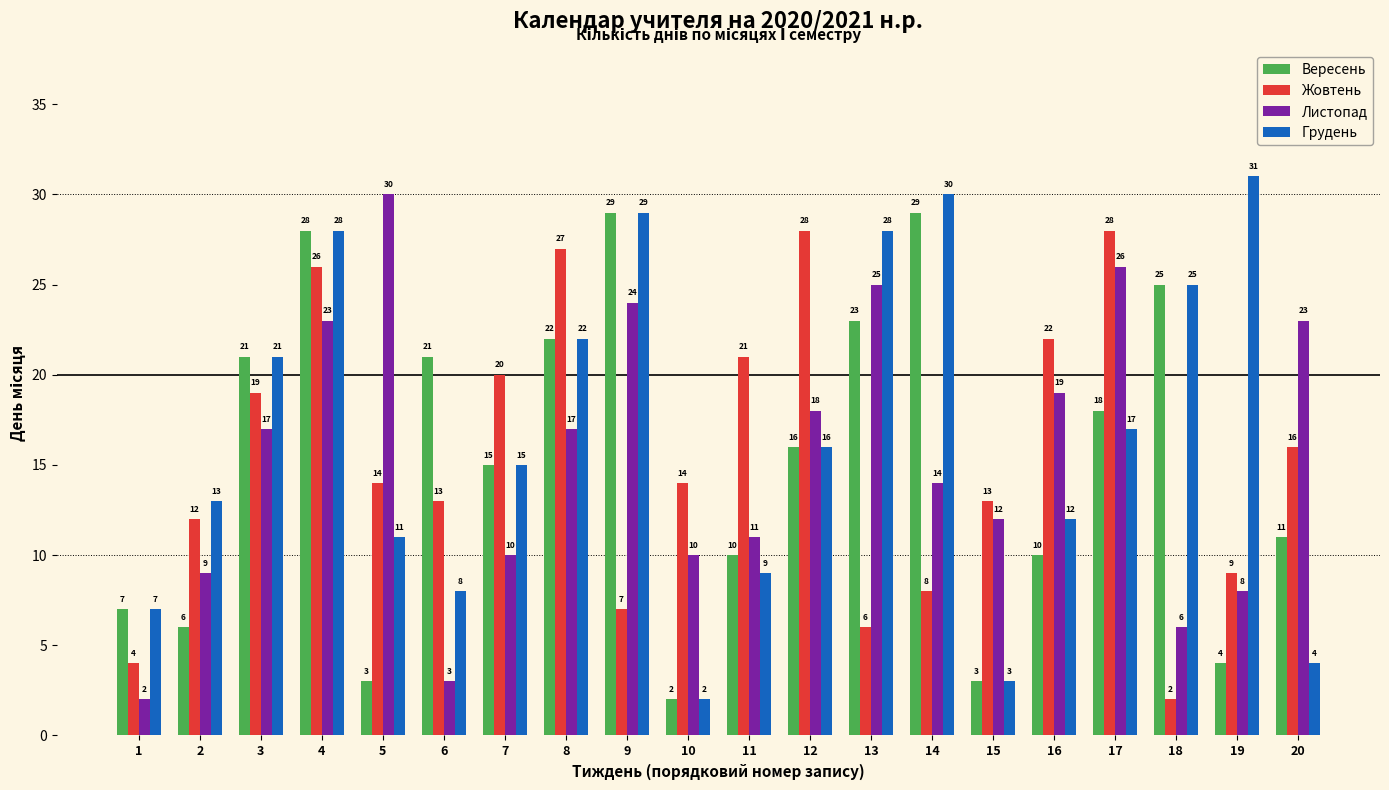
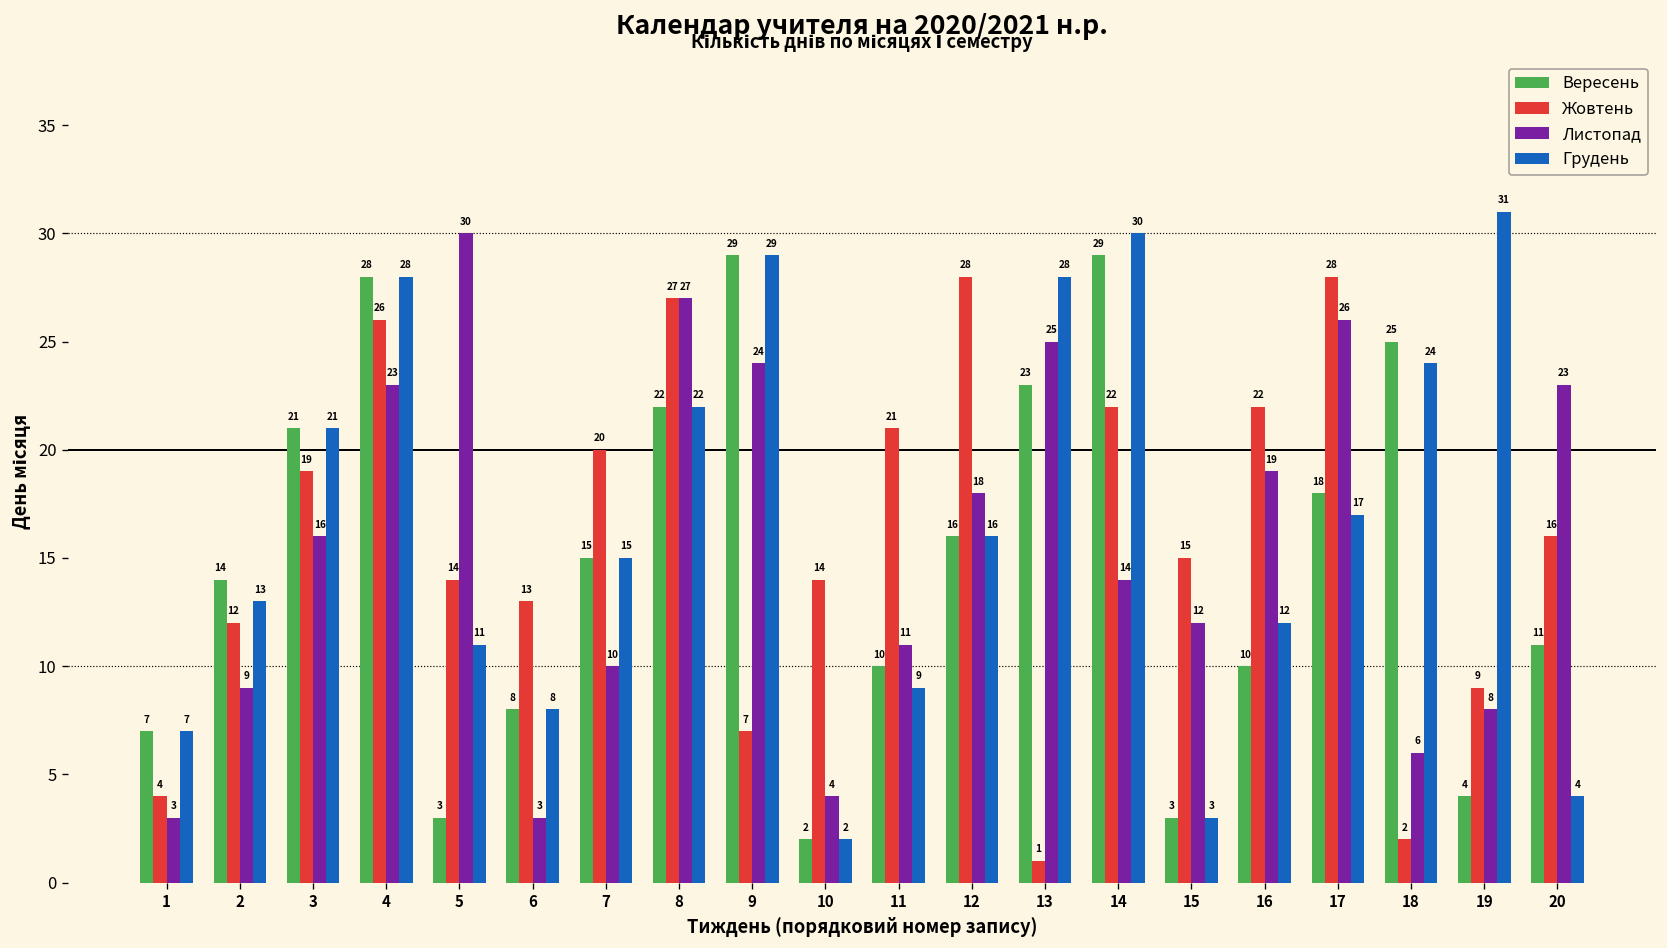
Листопад, 1: 2 -> 3
Вересень, 2: 6 -> 14
Листопад, 3: 17 -> 16
Вересень, 6: 21 -> 8
Листопад, 8: 17 -> 27
Листопад, 10: 10 -> 4
Жовтень, 13: 6 -> 1
Жовтень, 14: 8 -> 22
Жовтень, 15: 13 -> 15
Грудень, 18: 25 -> 24
